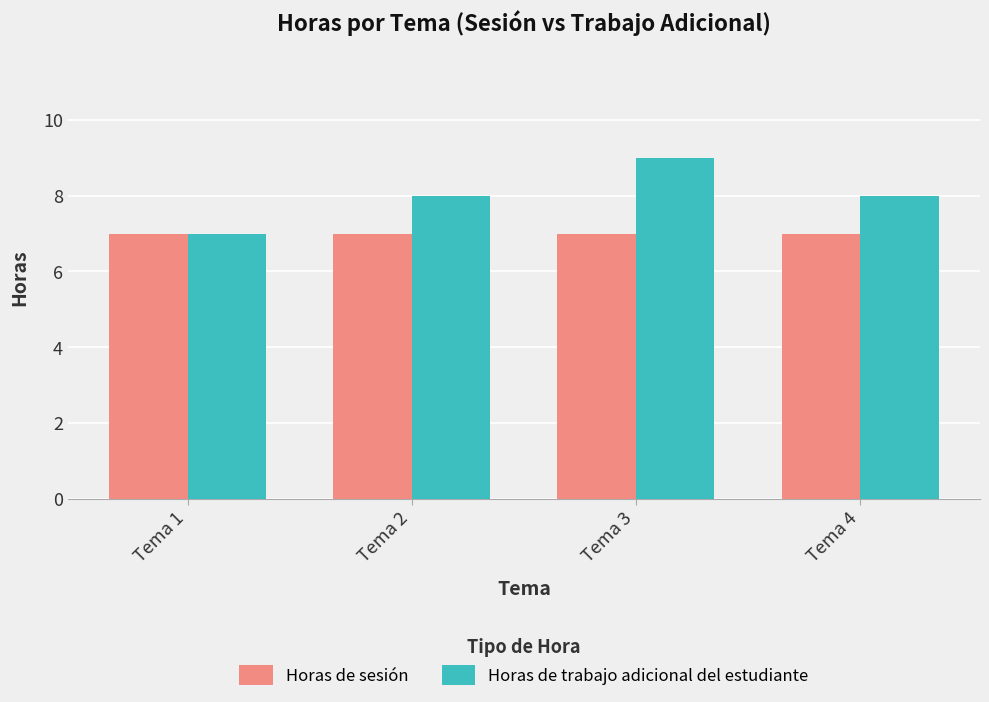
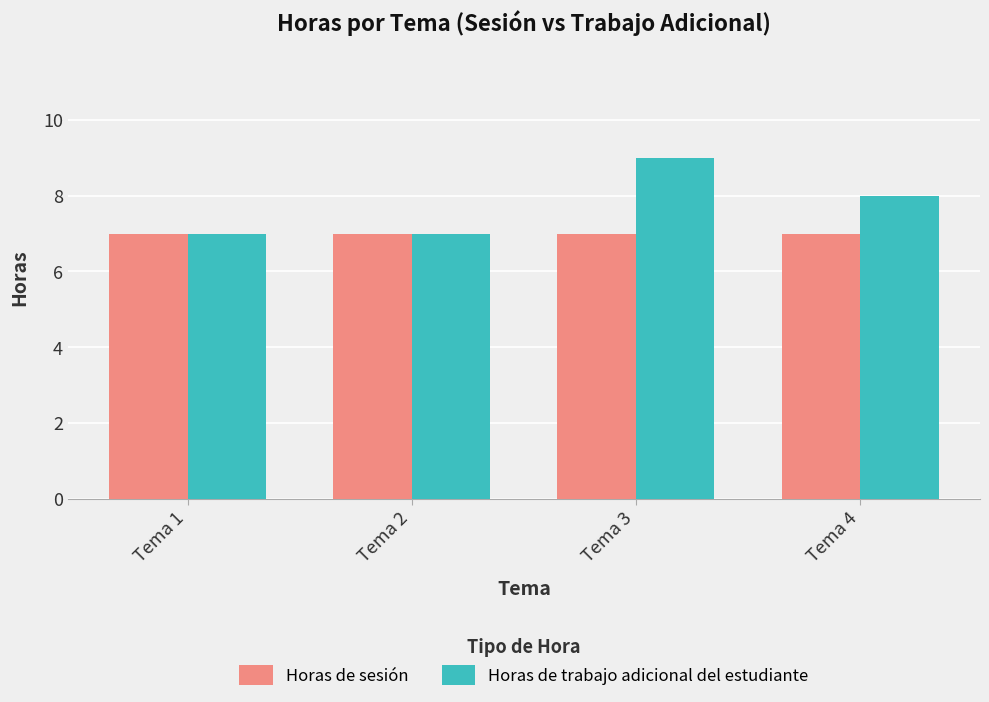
Horas de trabajo adicional del estudiante, Tema 2: 8 -> 7
